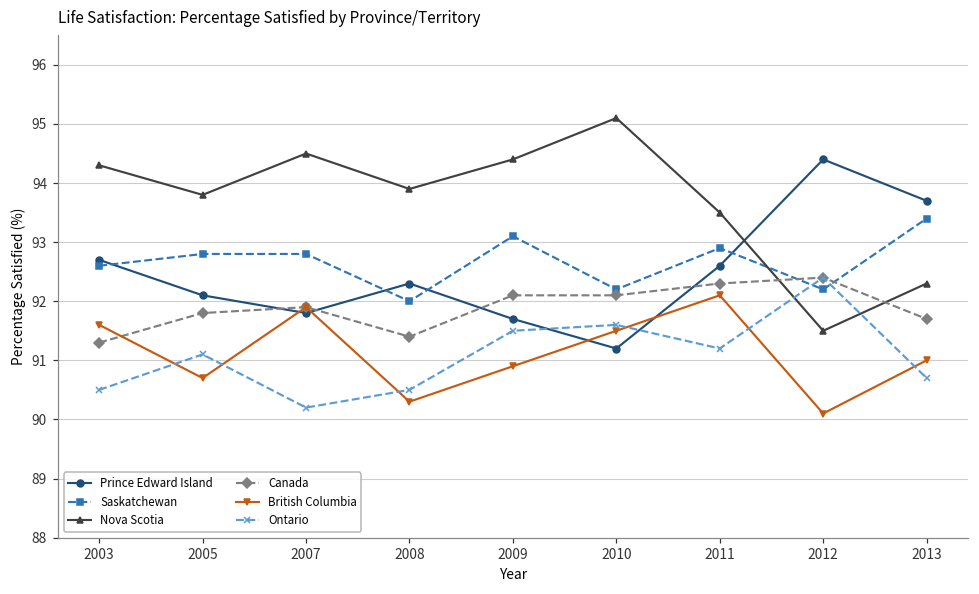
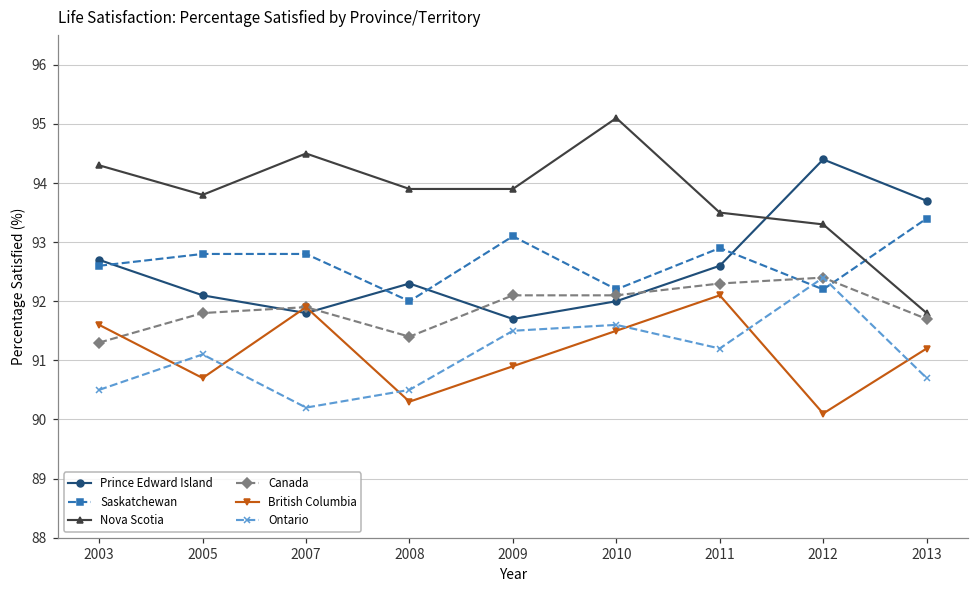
Nova Scotia, 2009: 94.4 -> 93.9
Prince Edward Island, 2010: 91.2 -> 92.0
Nova Scotia, 2012: 91.5 -> 93.3
Nova Scotia, 2013: 92.3 -> 91.8
British Columbia, 2013: 91.0 -> 91.2
